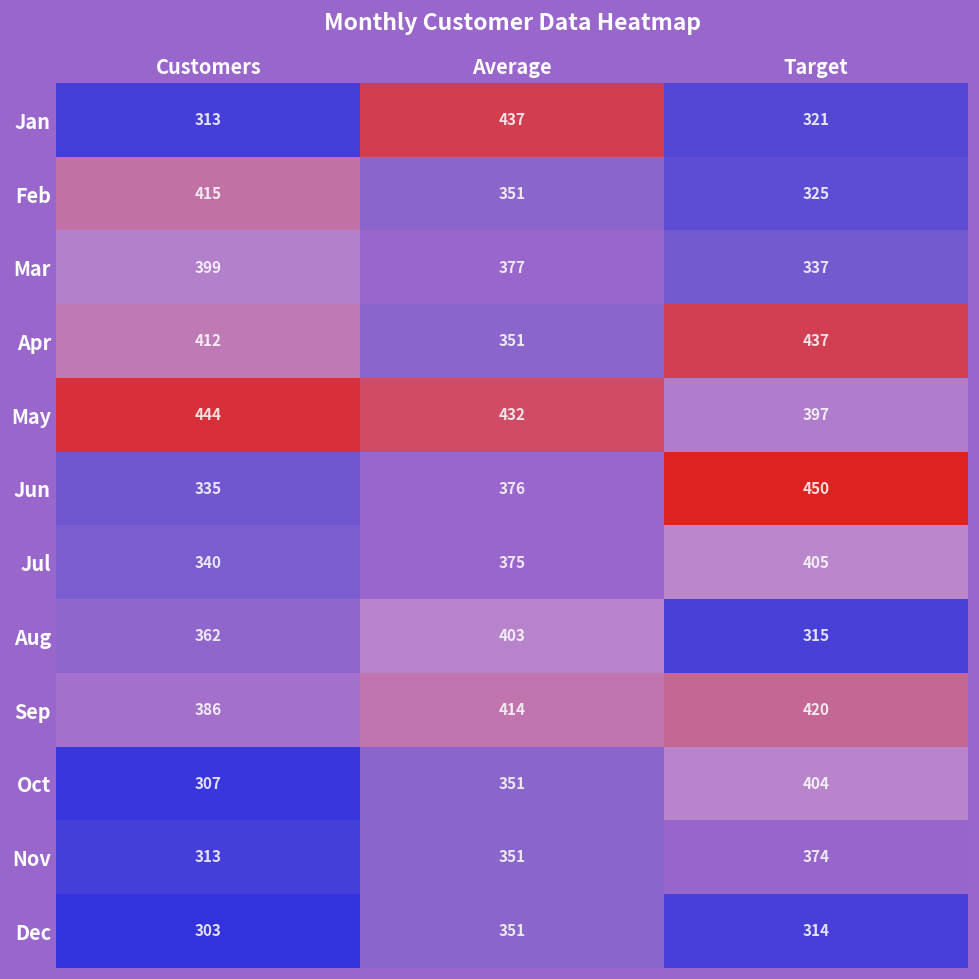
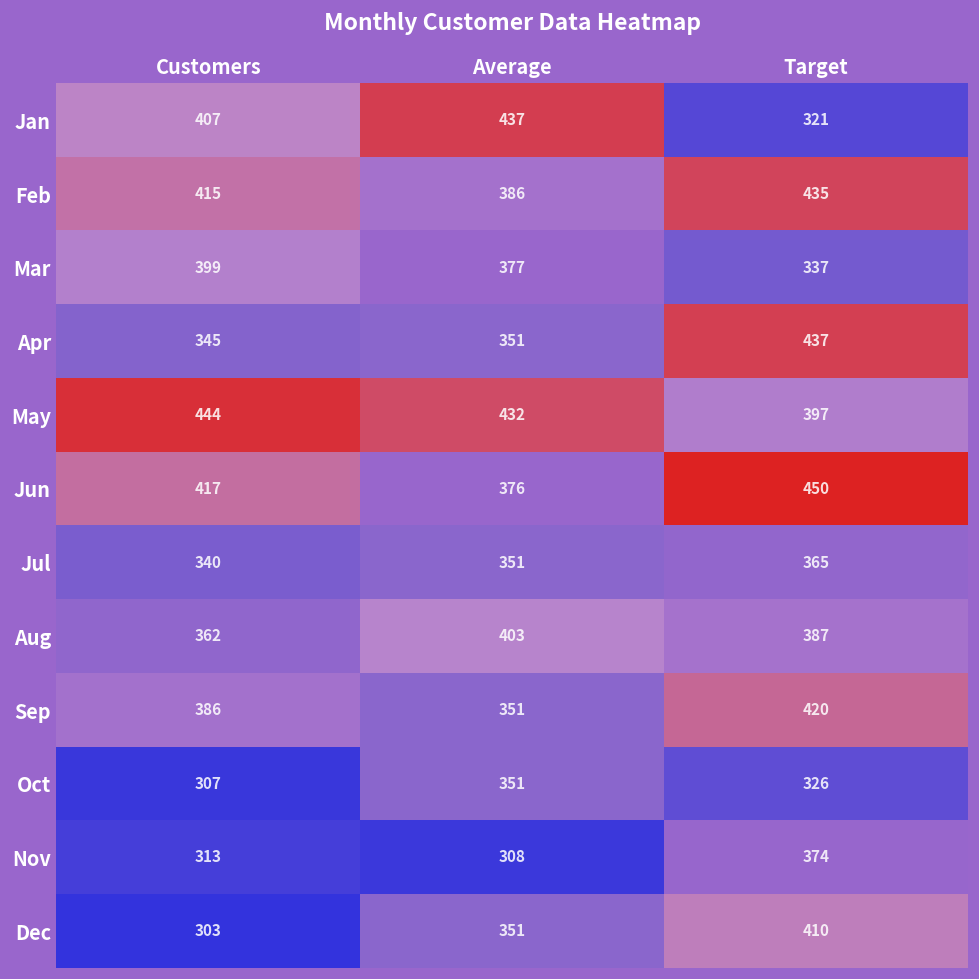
Jan, Customers: 313 -> 407
Feb, Average: 351 -> 386
Feb, Target: 325 -> 435
Apr, Customers: 412 -> 345
Jun, Customers: 335 -> 417
Jul, Average: 375 -> 351
Jul, Target: 405 -> 365
Aug, Target: 315 -> 387
Sep, Average: 414 -> 351
Oct, Target: 404 -> 326
Nov, Average: 351 -> 308
Dec, Target: 314 -> 410
